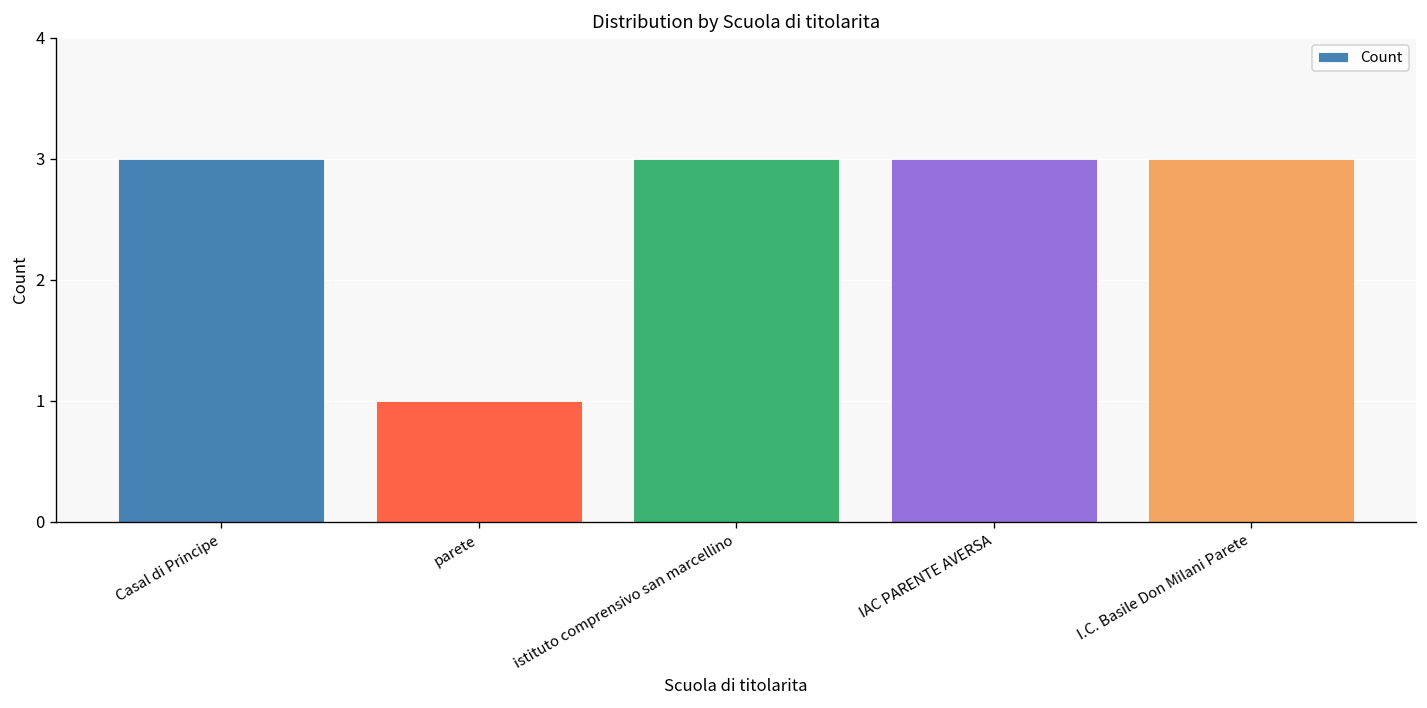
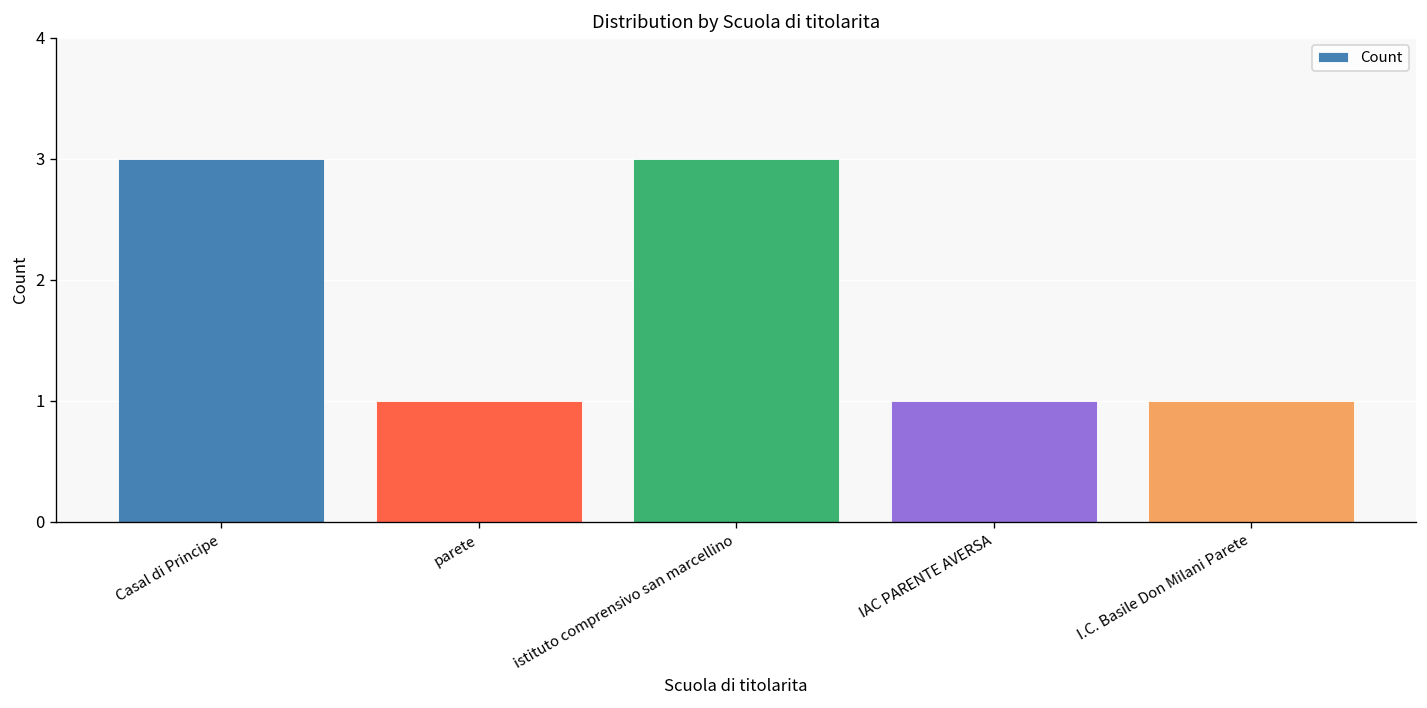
IAC PARENTE AVERSA: 3 -> 1
I.C. Basile Don Milani Parete: 3 -> 1
